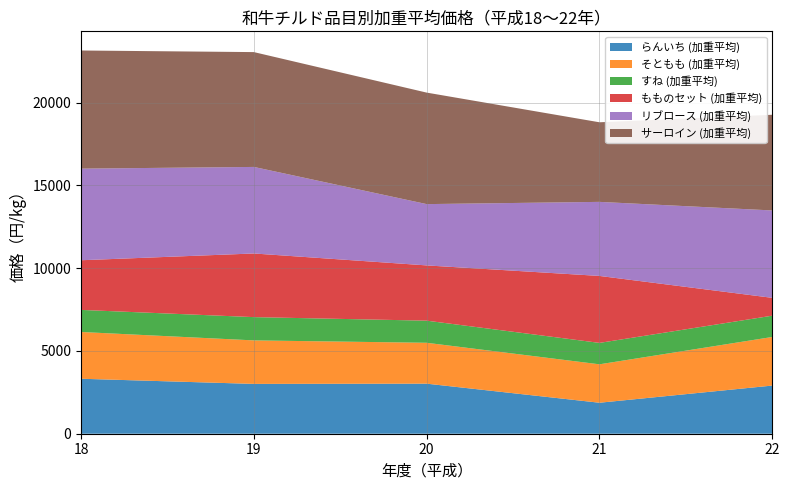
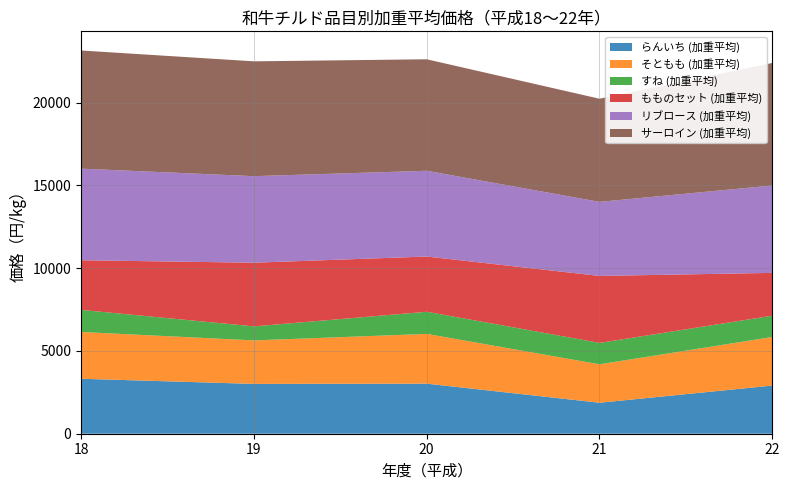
すね (加重平均), 19: 1400 -> 800
そともも (加重平均), 20: 2500 -> 3000
リブロース (加重平均), 20: 3700 -> 5200
サーロイン (加重平均), 21: 4800 -> 6200
もものセット (加重平均), 22: 1100 -> 2600
サーロイン (加重平均), 22: 5800 -> 7400
